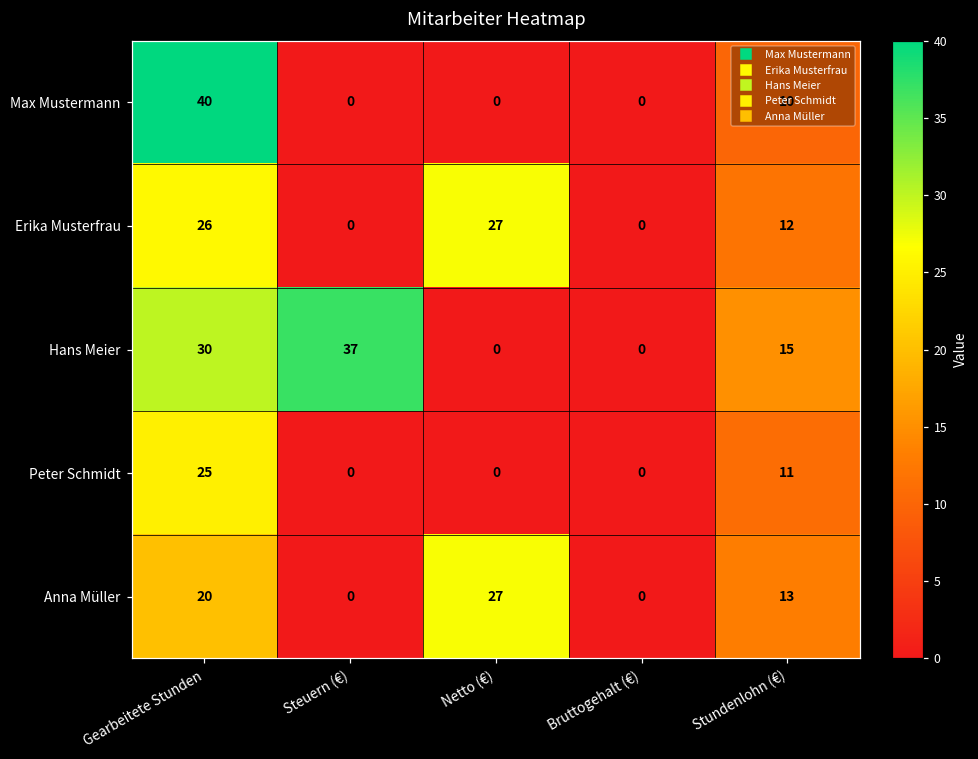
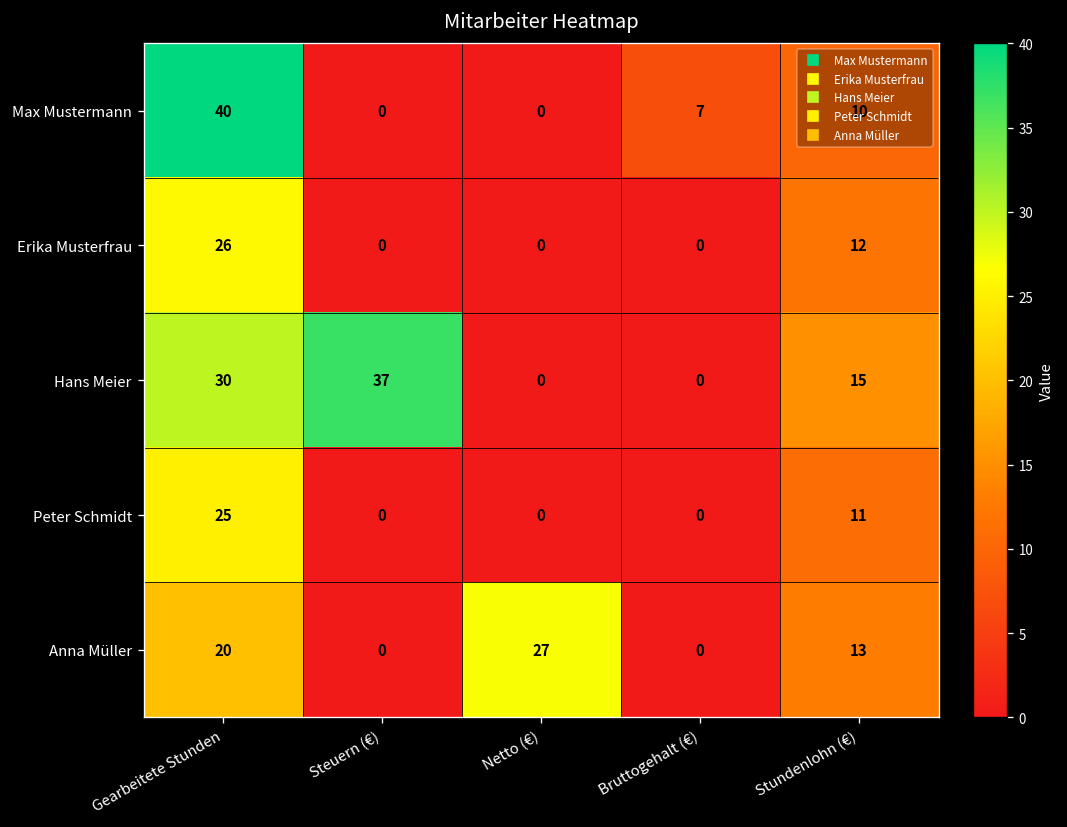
Max Mustermann, Bruttogehalt (€): 0 -> 7
Erika Musterfrau, Netto (€): 27 -> 0
